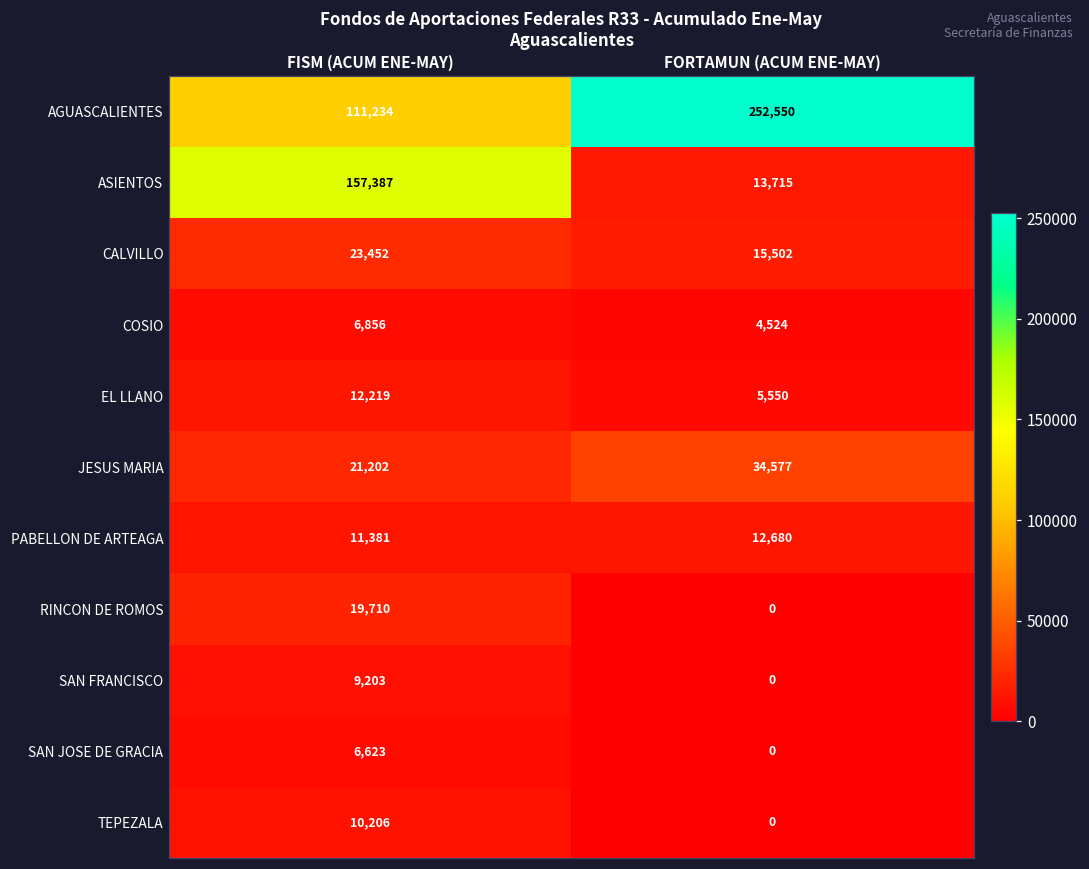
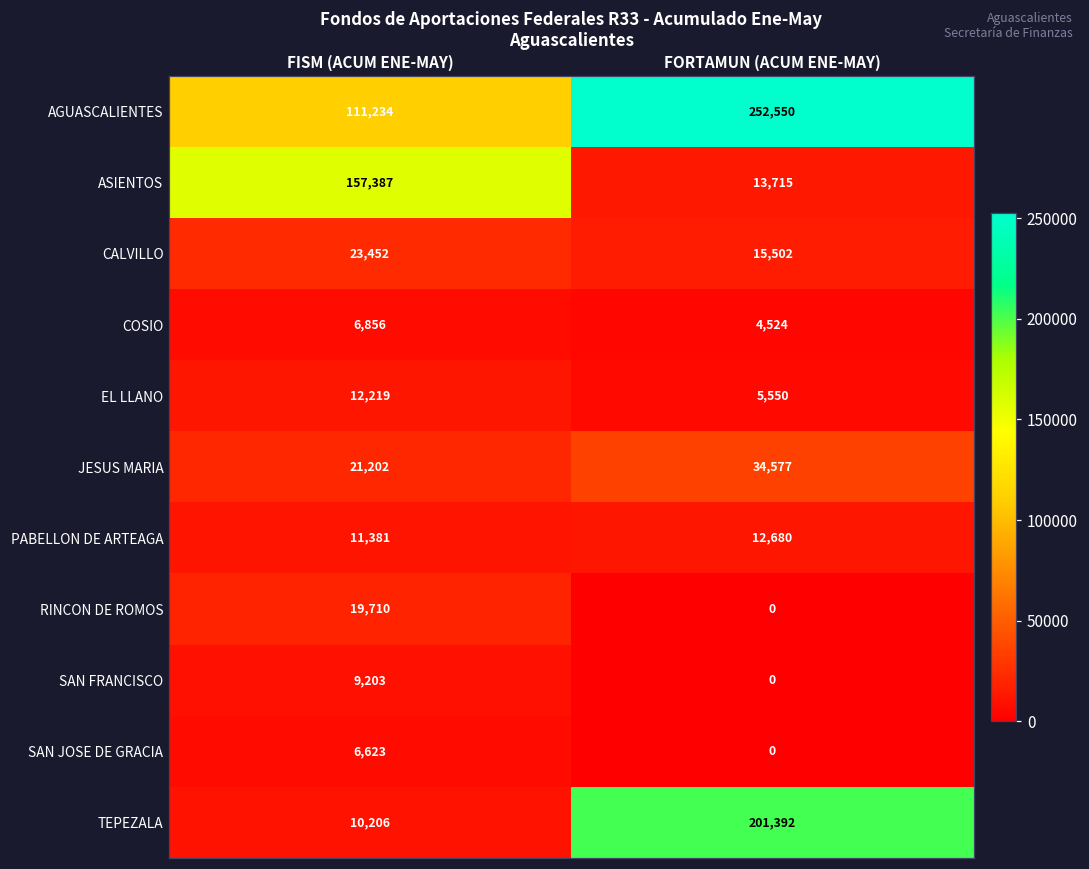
TEPEZALA, FORTAMUN (ACUM ENE-MAY): 0 -> 201,392
